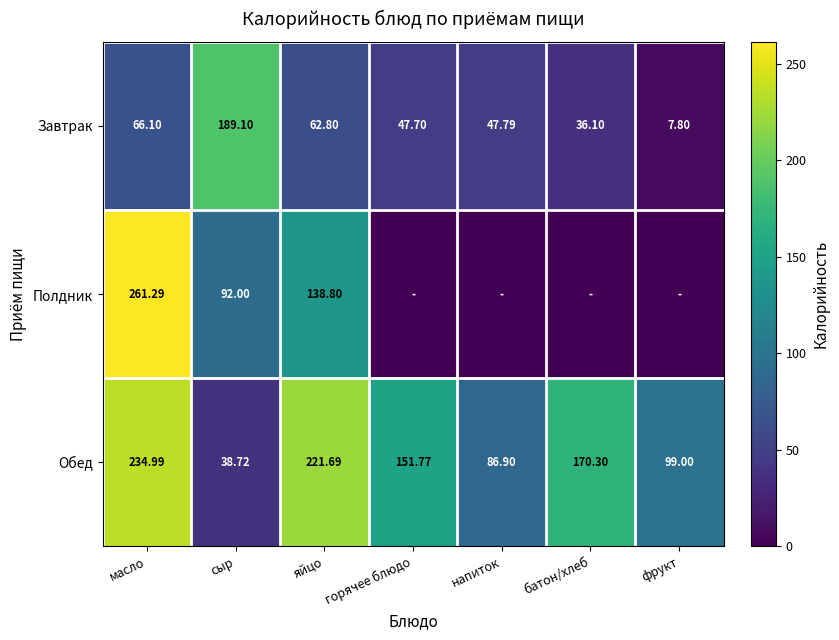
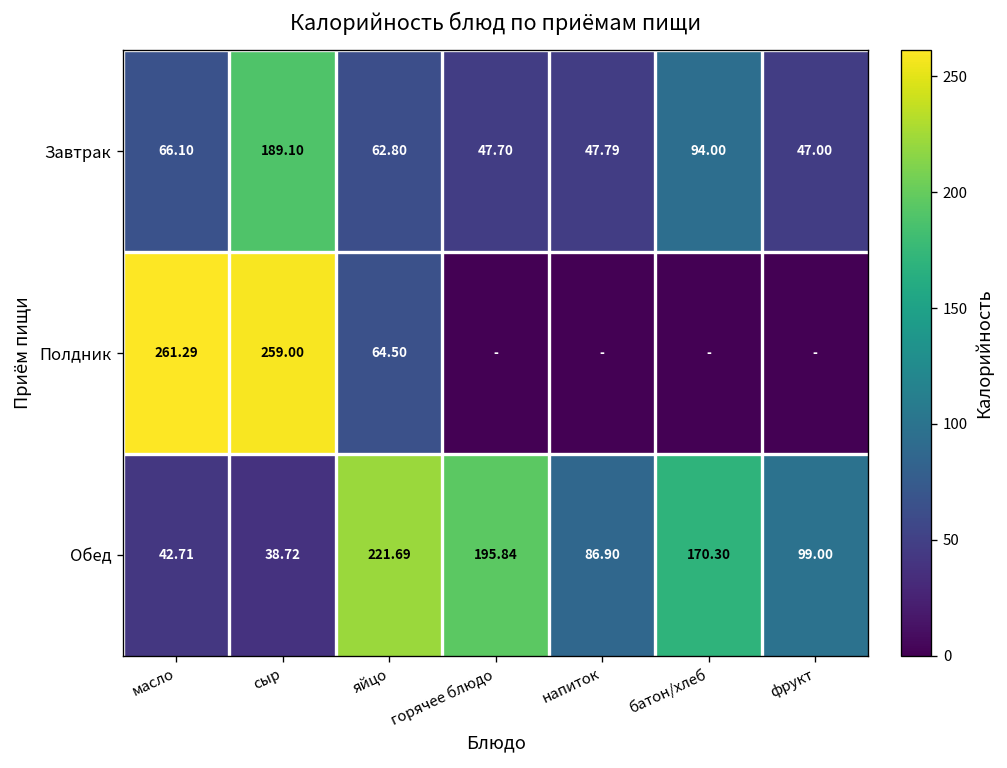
Завтрак, батон/хлеб: 36.10 -> 94.00
Завтрак, фрукт: 7.80 -> 47.00
Полдник, сыр: 92.00 -> 259.00
Полдник, яйцо: 138.80 -> 64.50
Обед, масло: 234.99 -> 42.71
Обед, горячее блюдо: 151.77 -> 195.84
